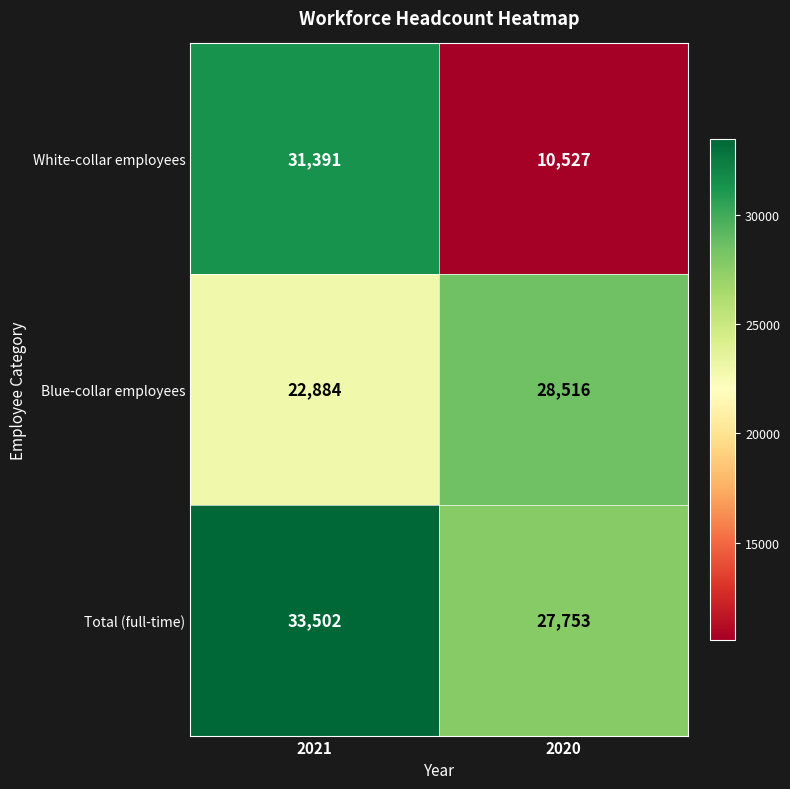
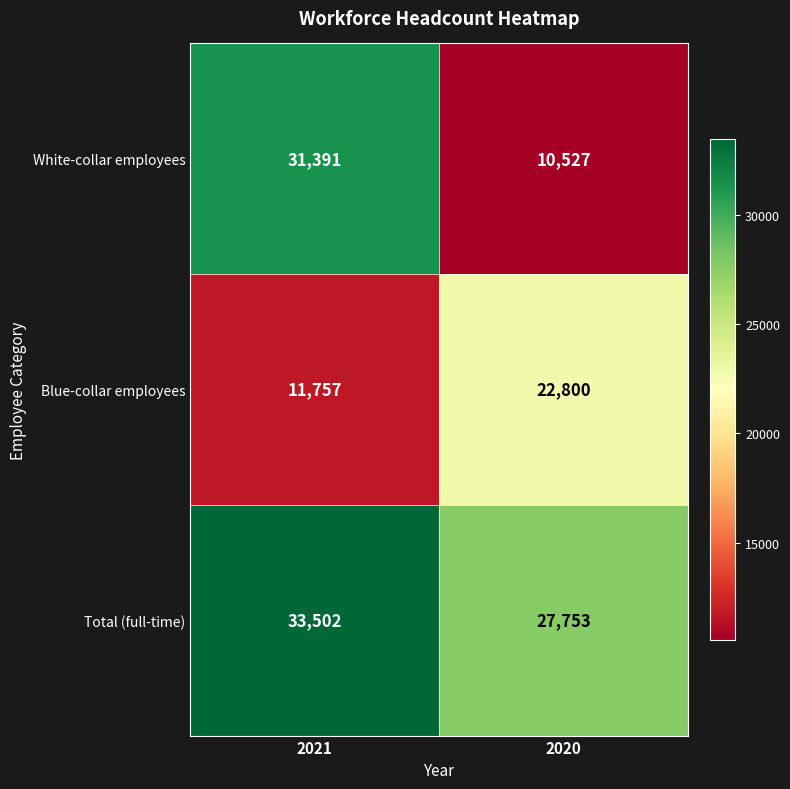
Blue-collar employees, 2021: 22,884 -> 11,757
Blue-collar employees, 2020: 28,516 -> 22,800
